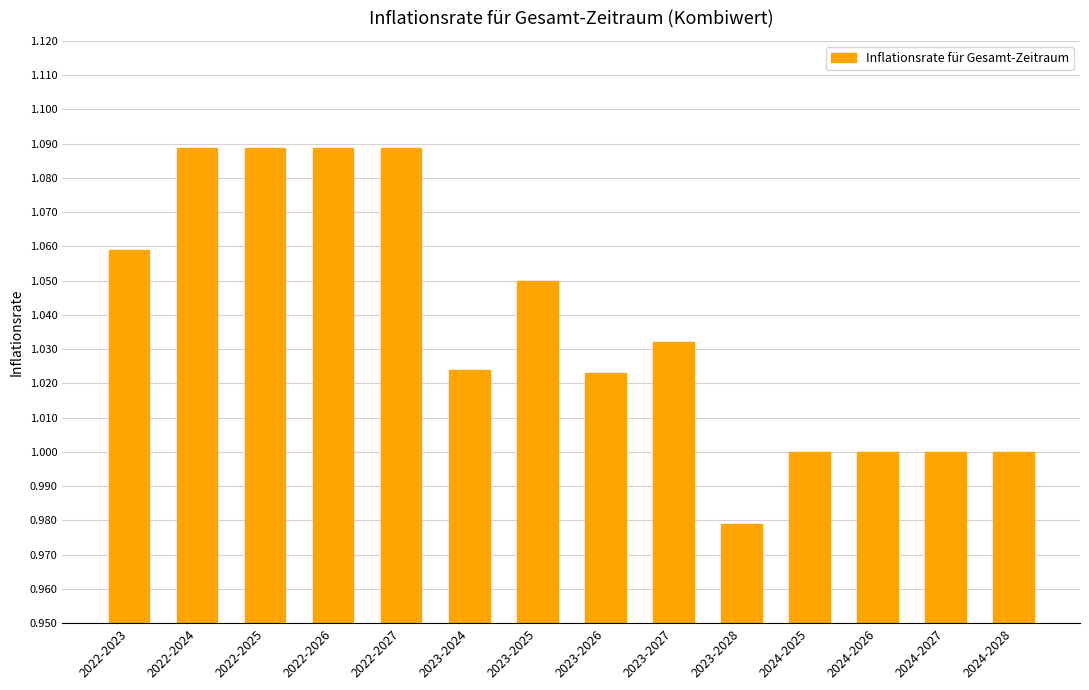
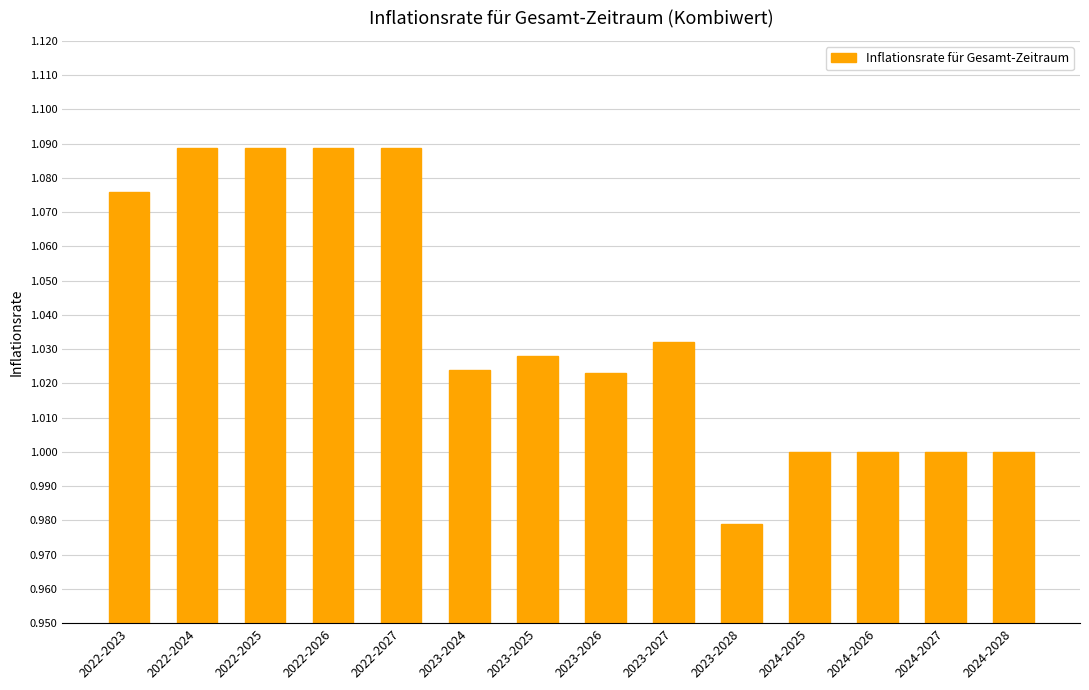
2022-2023: 1.059 -> 1.076
2023-2025: 1.050 -> 1.028
